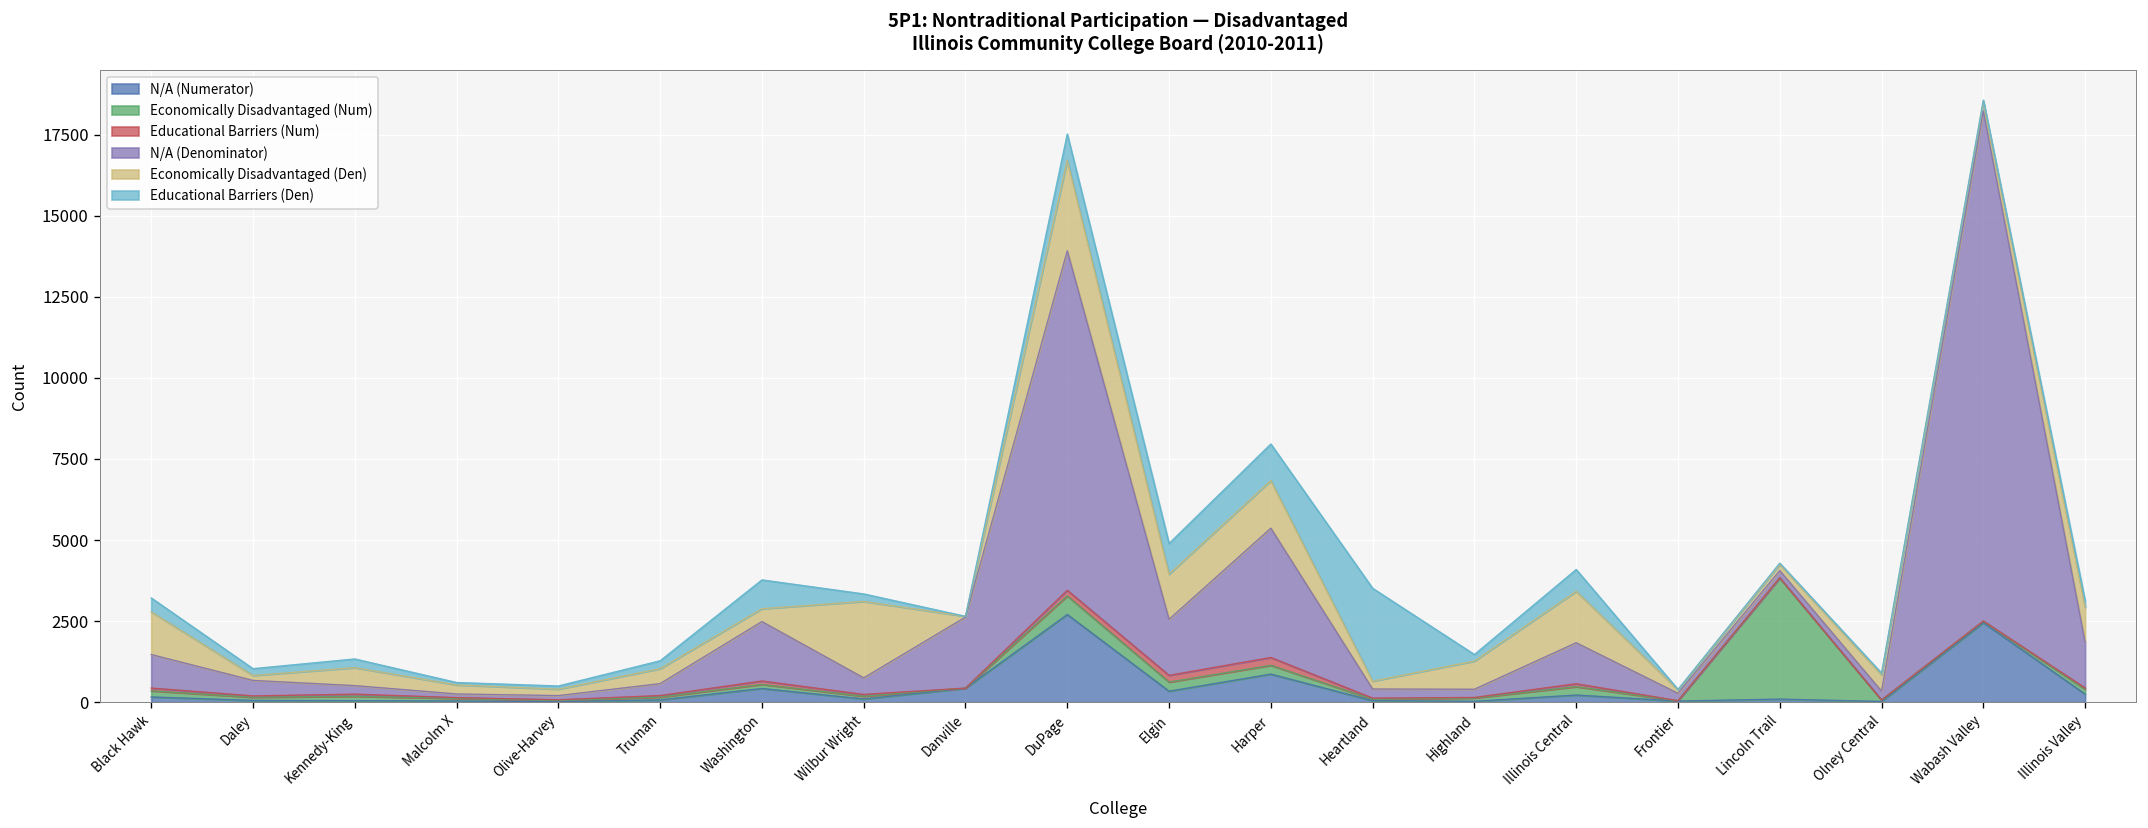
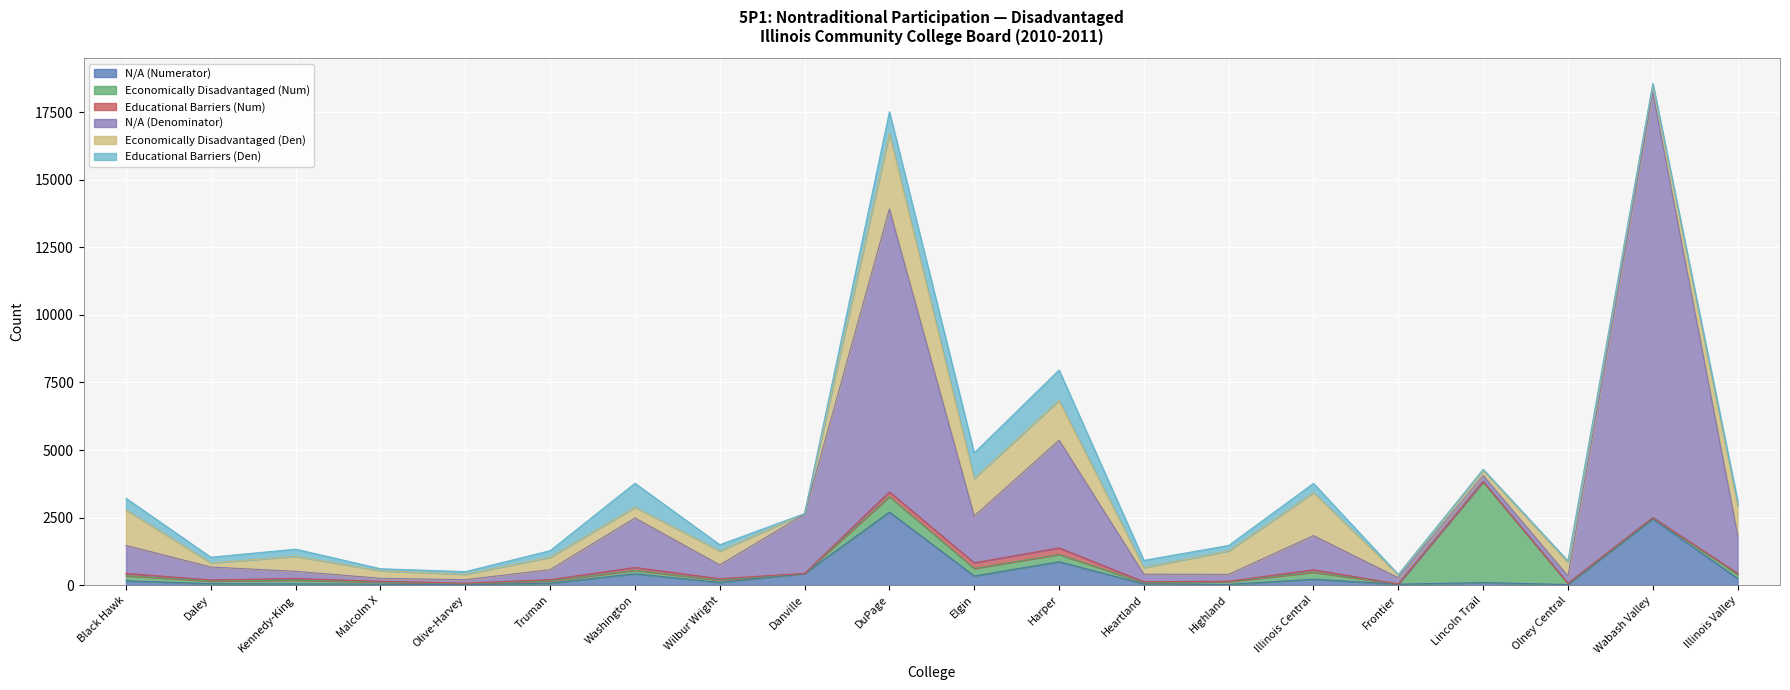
Economically Disadvantaged (Den), Wilbur Wright: 2400 -> 500
Educational Barriers (Den), Heartland: 2900 -> 300
Educational Barriers (Den), Illinois Central: 700 -> 300
